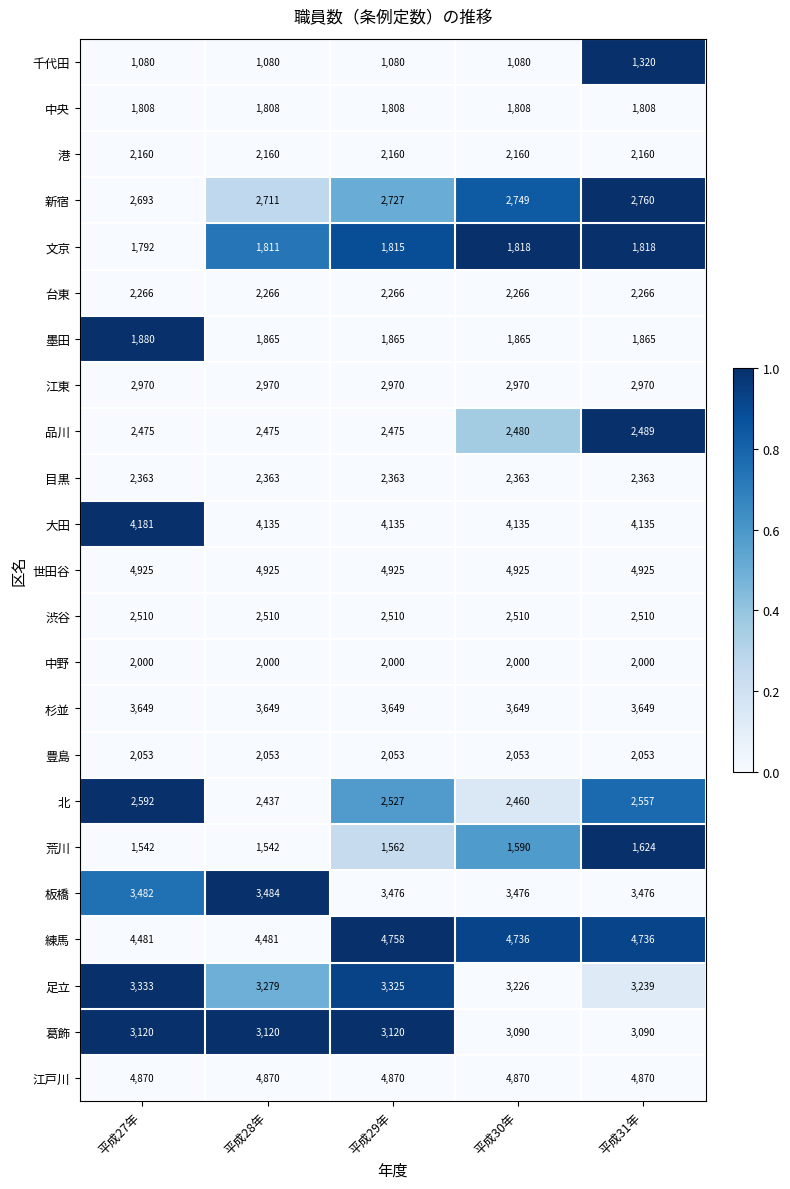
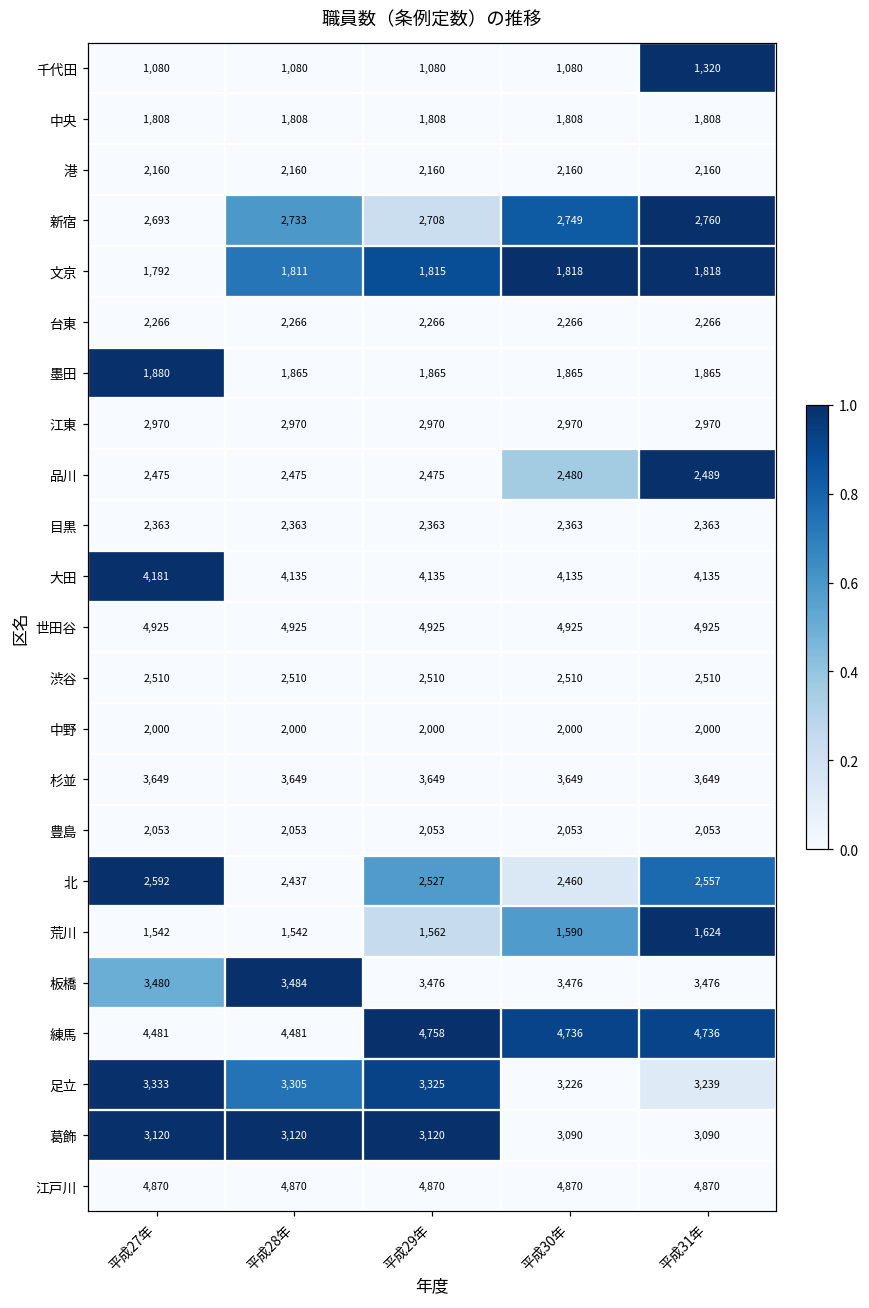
新宿, 平成28年: 2,711 -> 2,733
新宿, 平成29年: 2,727 -> 2,708
板橋, 平成27年: 3,482 -> 3,480
足立, 平成28年: 3,279 -> 3,305
